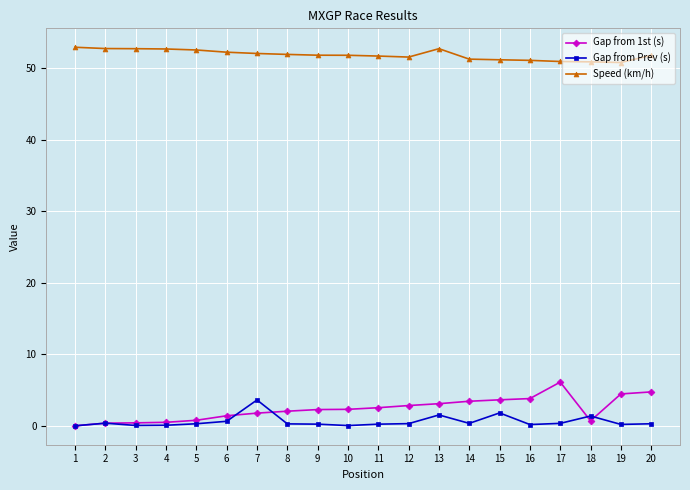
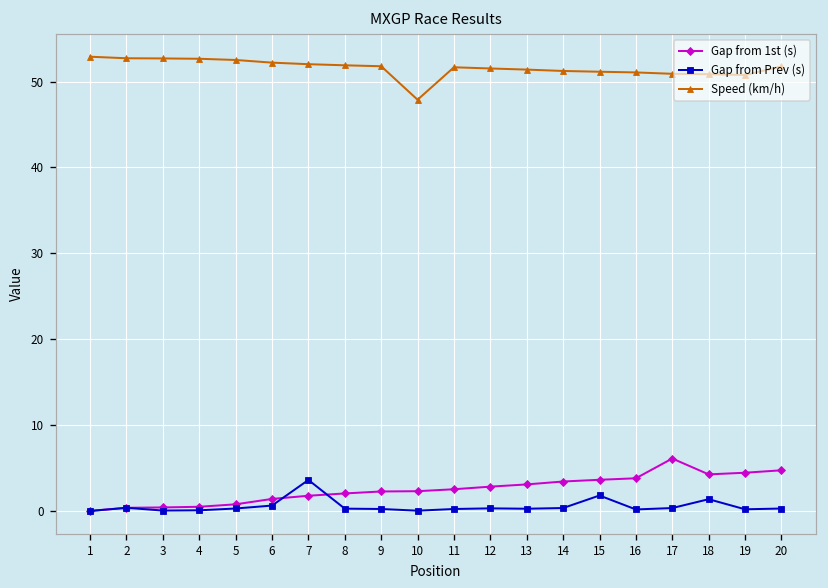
Speed (km/h), 10: 52 -> 48
Gap from Prev (s), 13: 2 -> 0
Speed (km/h), 13: 53 -> 51
Gap from 1st (s), 18: 1 -> 4
